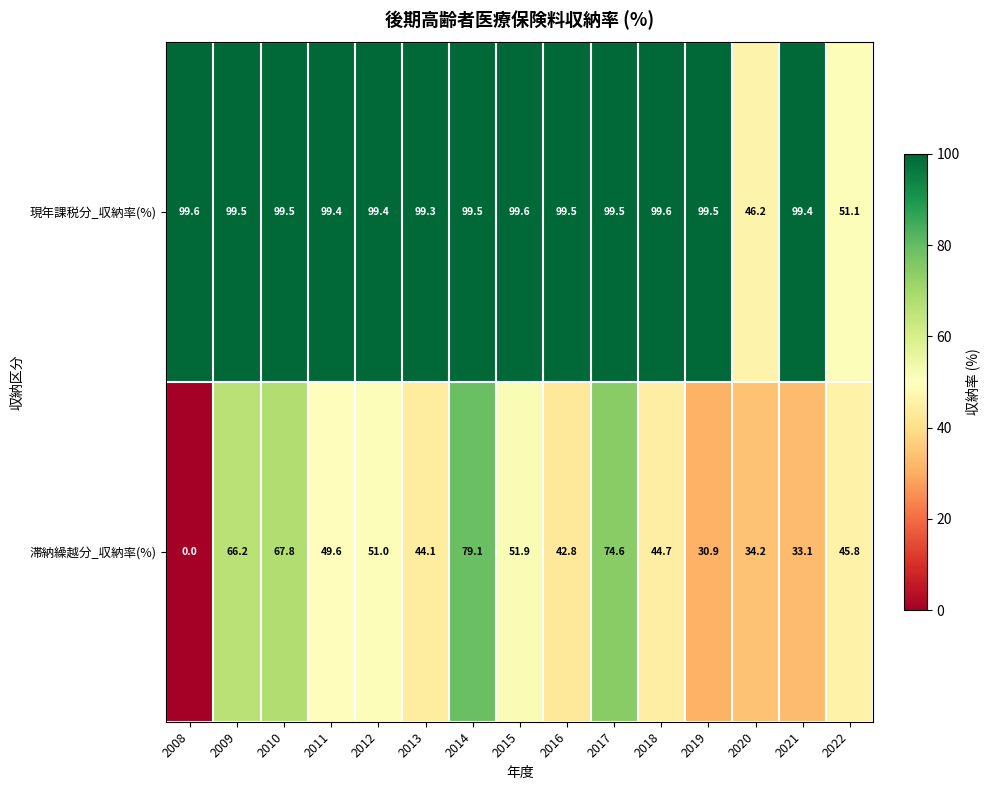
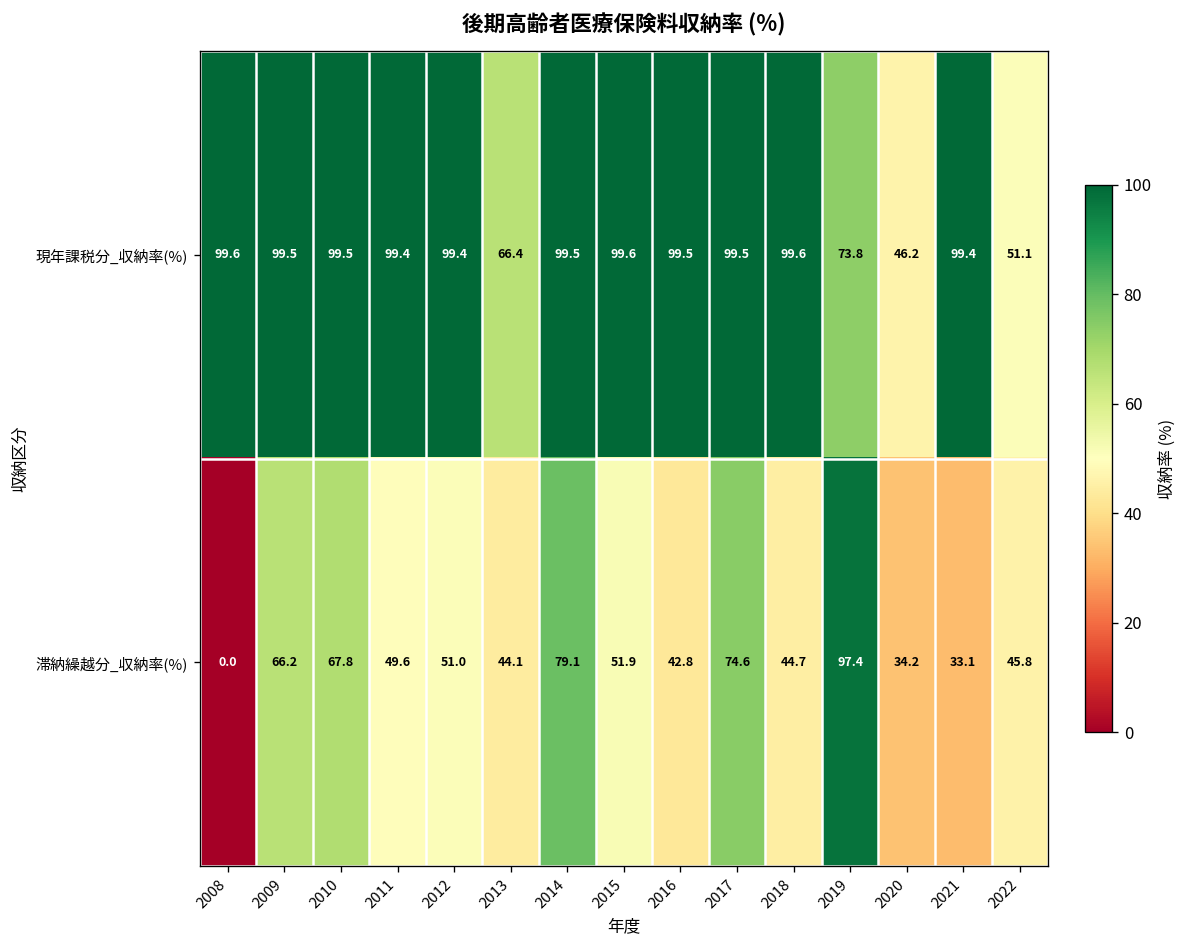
現年課税分_収納率(%), 2013: 99.3 -> 66.4
現年課税分_収納率(%), 2019: 99.5 -> 73.8
滞納繰越分_収納率(%), 2019: 30.9 -> 97.4
